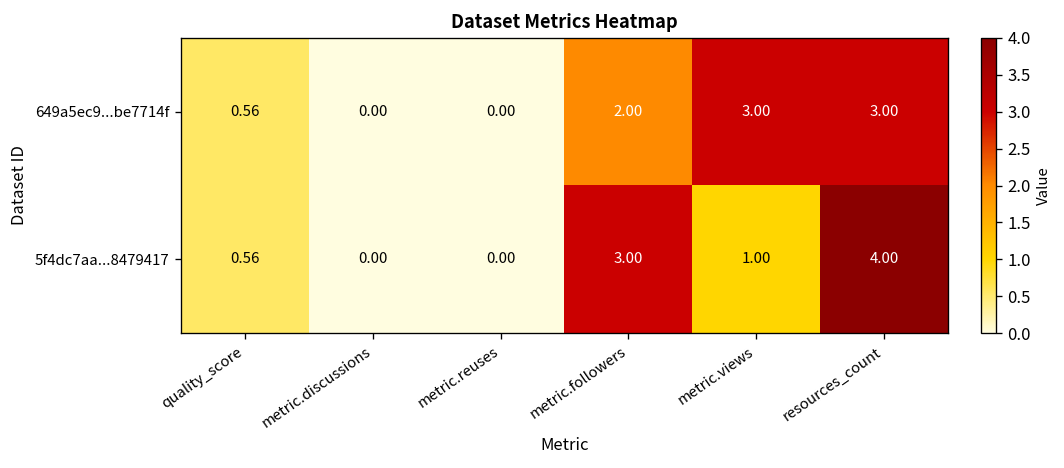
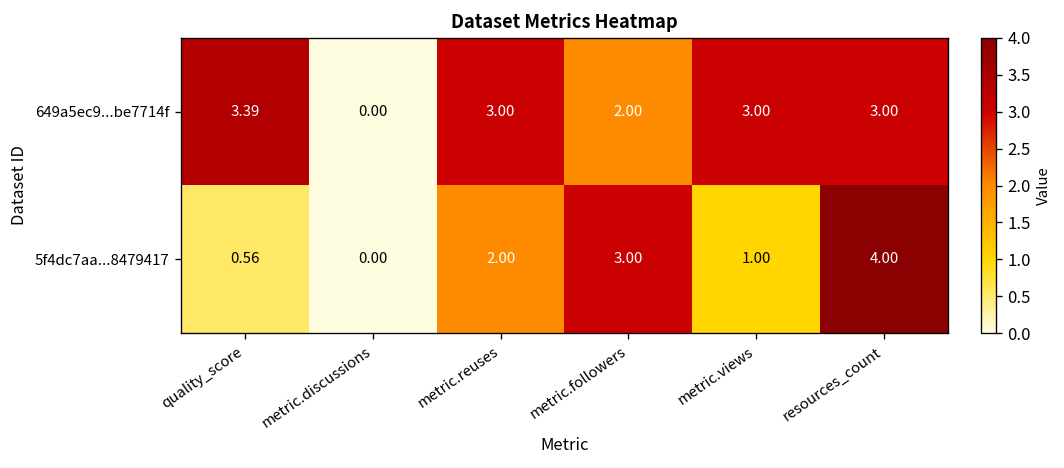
649a5ec9...be7714f, quality_score: 0.56 -> 3.39
649a5ec9...be7714f, metric.reuses: 0.00 -> 3.00
5f4dc7aa...8479417, metric.reuses: 0.00 -> 2.00
